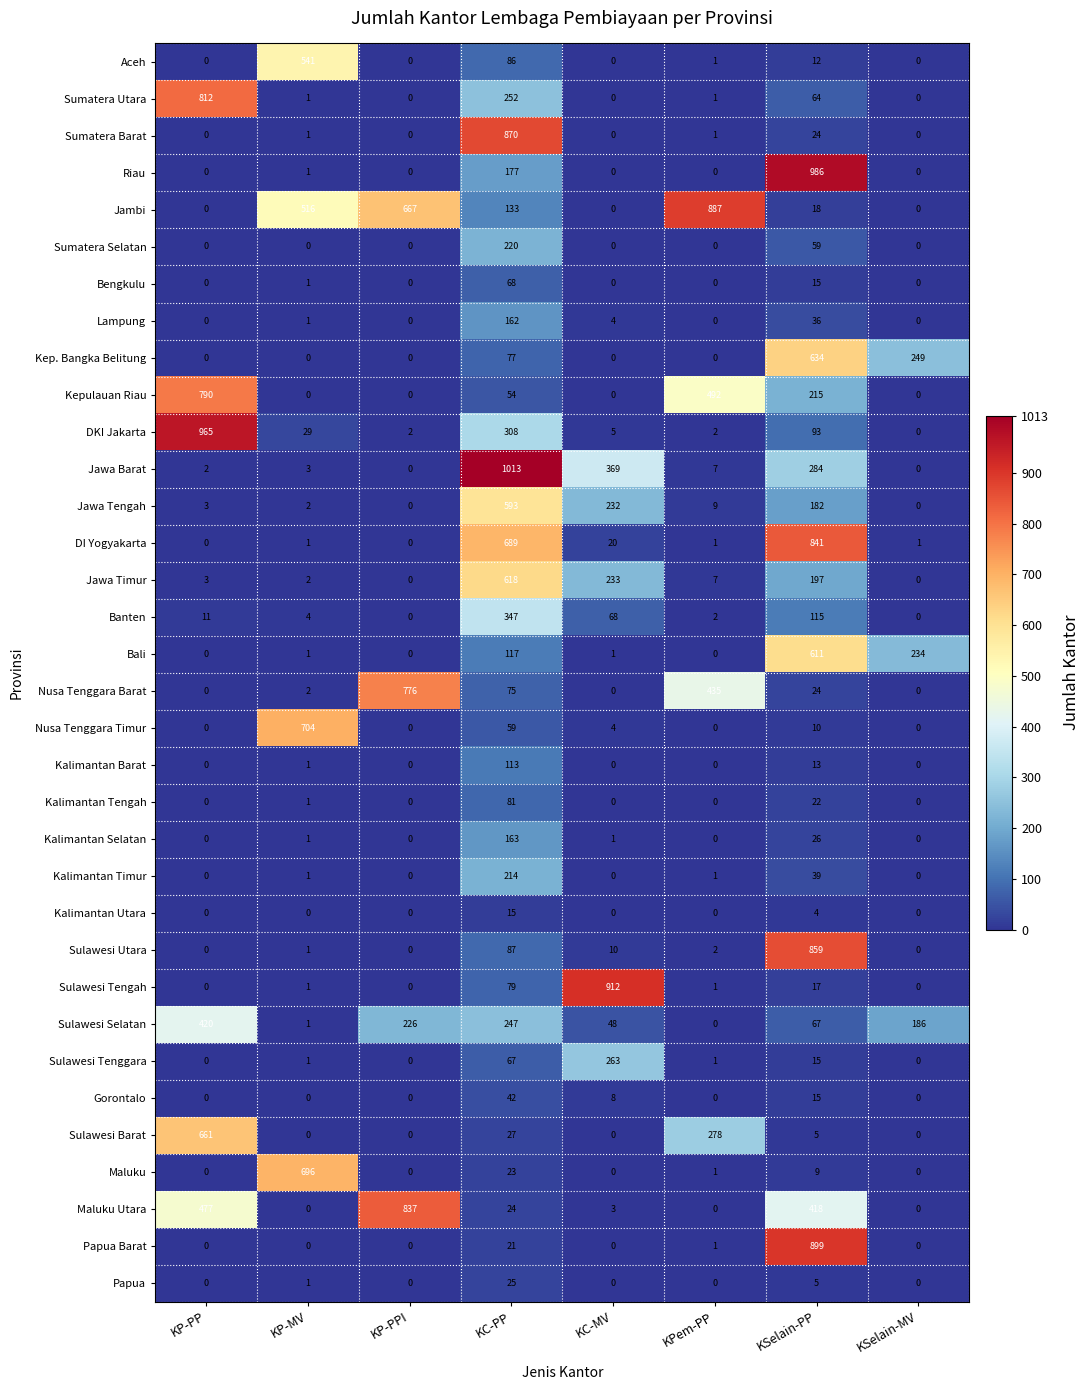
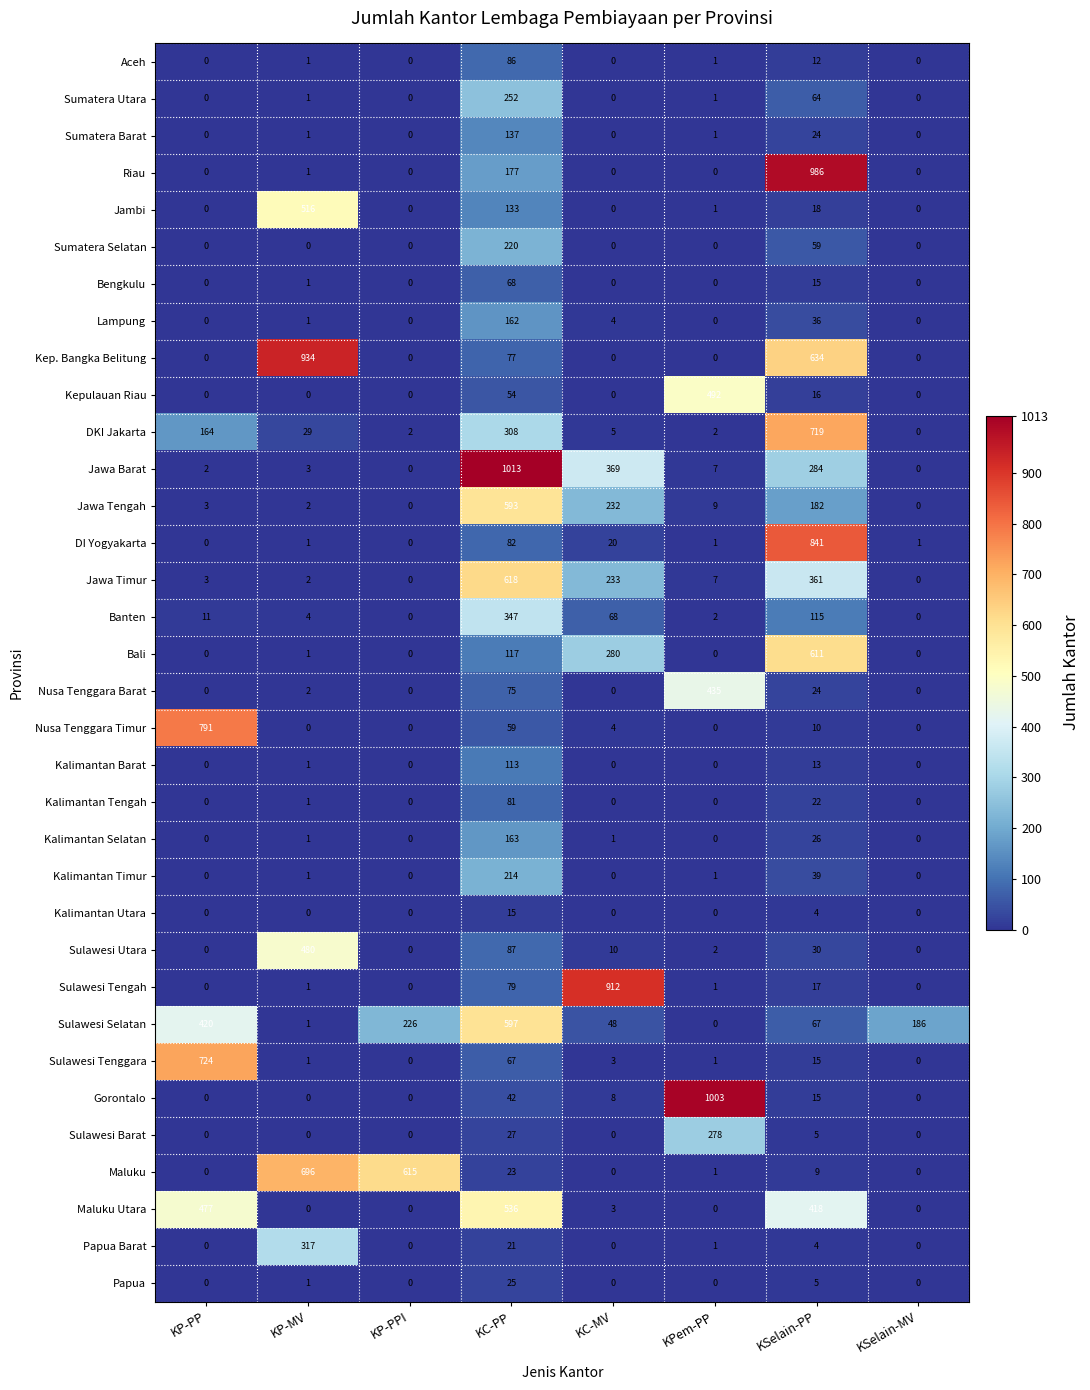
Aceh, KP-MV: 541 -> 1
Sumatera Utara, KP-PP: 812 -> 0
Sumatera Barat, KC-PP: 870 -> 137
Jambi, KP-PPI: 667 -> 0
Jambi, KPem-PP: 887 -> 1
Kep. Bangka Belitung, KP-MV: 0 -> 934
Kep. Bangka Belitung, KSelain-MV: 249 -> 0
Kepulauan Riau, KP-PP: 790 -> 0
Kepulauan Riau, KSelain-PP: 215 -> 16
DKI Jakarta, KP-PP: 965 -> 164
DKI Jakarta, KSelain-PP: 93 -> 719
DI Yogyakarta, KC-PP: 689 -> 82
Jawa Timur, KSelain-PP: 197 -> 361
Bali, KC-MV: 1 -> 280
Bali, KSelain-MV: 234 -> 0
Nusa Tenggara Barat, KP-PPI: 776 -> 0
Nusa Tenggara Timur, KP-PP: 0 -> 791
Nusa Tenggara Timur, KP-MV: 704 -> 0
Sulawesi Utara, KP-MV: 1 -> 480
Sulawesi Utara, KSelain-PP: 859 -> 30
Sulawesi Selatan, KC-PP: 247 -> 597
Sulawesi Tenggara, KP-PP: 0 -> 724
Sulawesi Tenggara, KC-MV: 263 -> 3
Gorontalo, KPem-PP: 0 -> 1003
Sulawesi Barat, KP-PP: 661 -> 0
Maluku, KP-PPI: 0 -> 615
Maluku Utara, KP-PPI: 837 -> 0
Maluku Utara, KC-PP: 24 -> 536
Papua Barat, KP-MV: 0 -> 317
Papua Barat, KSelain-PP: 899 -> 4
